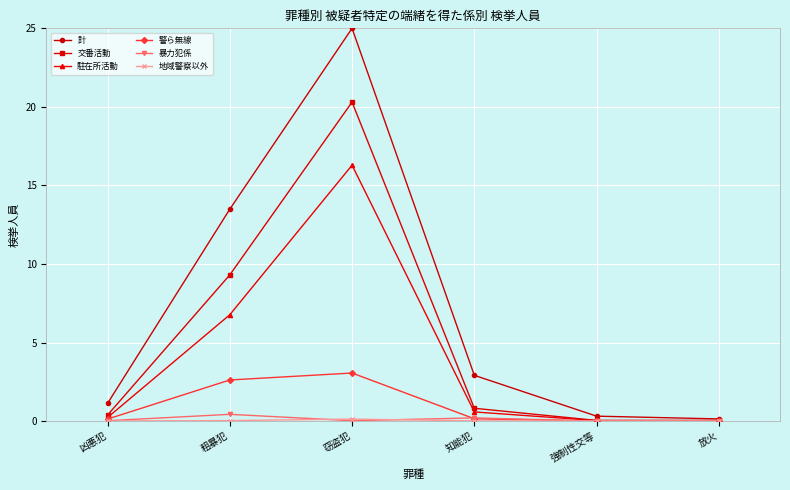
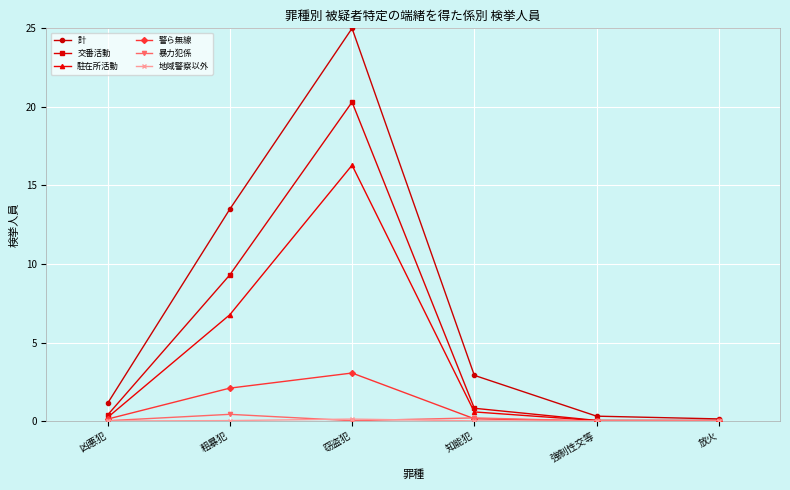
警ら無線, 粗暴犯: 2.6 -> 2.1
